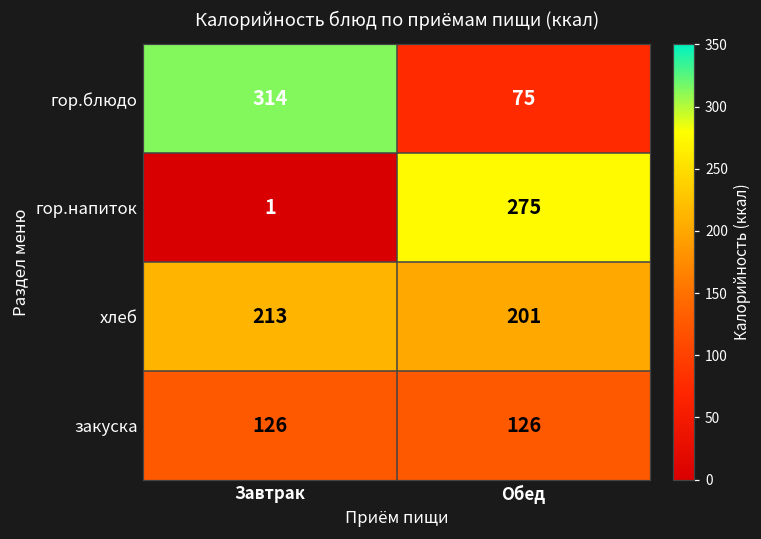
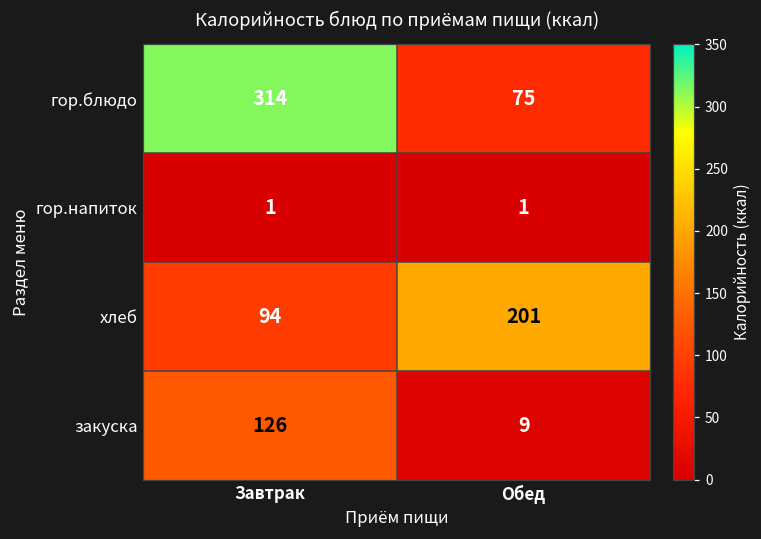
гор.напиток, Обед: 275 -> 1
хлеб, Завтрак: 213 -> 94
закуска, Обед: 126 -> 9
